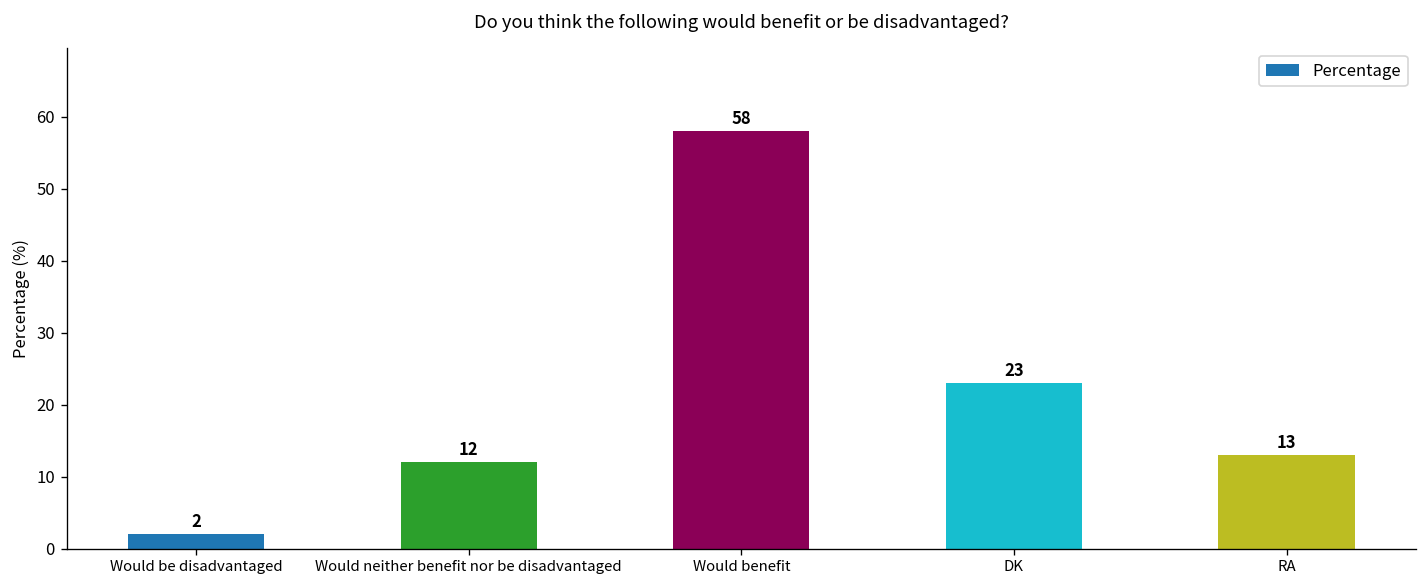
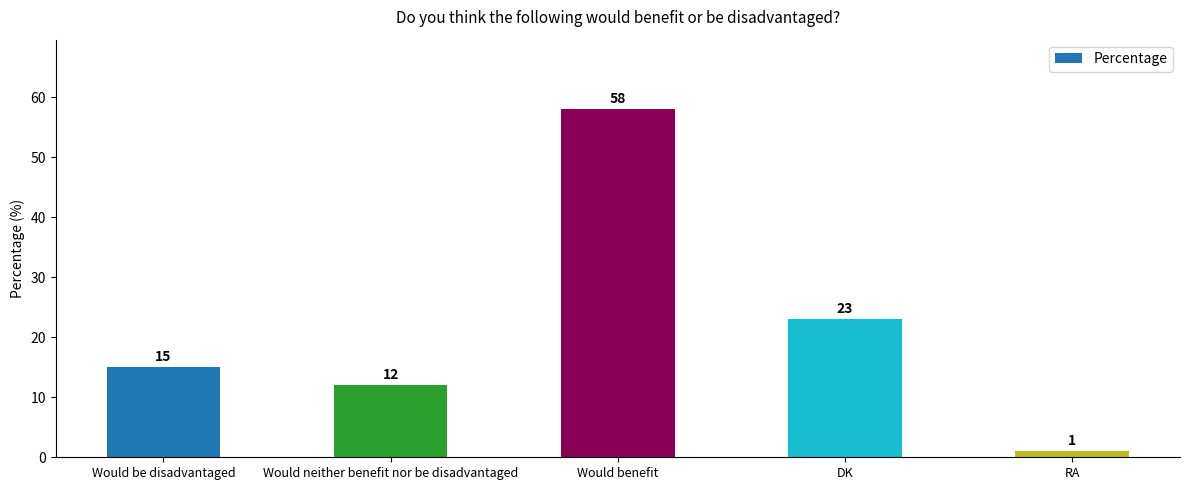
Would be disadvantaged: 2 -> 15
RA: 13 -> 1
